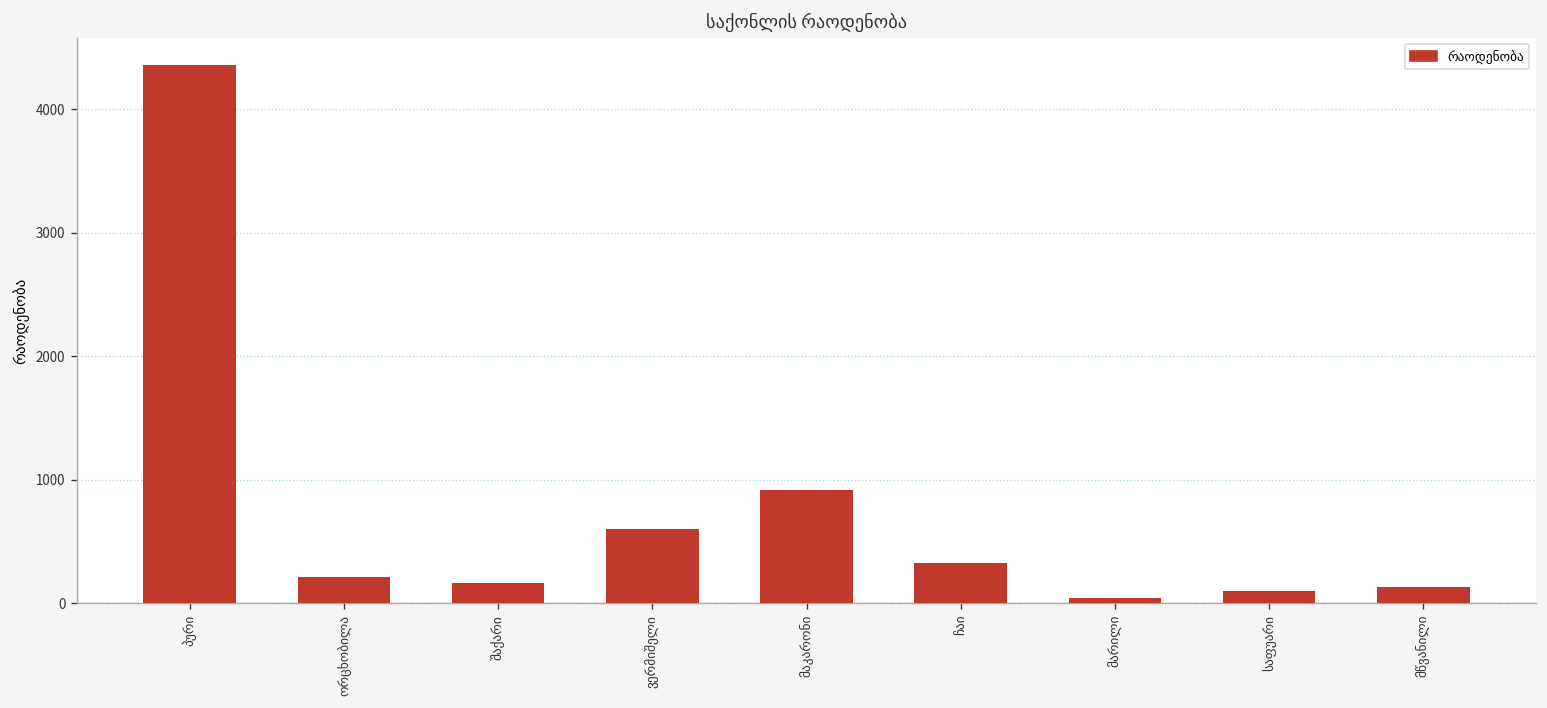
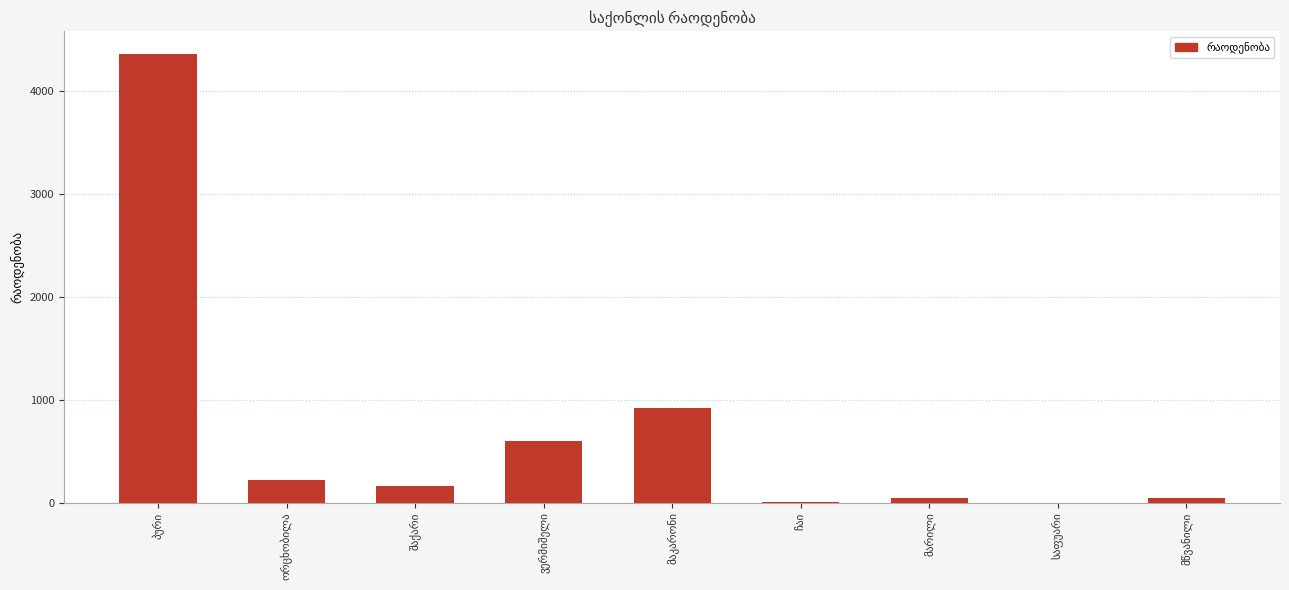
ჩაი: 320 -> 10
საფუარი: 100 -> 0
მწვანილი: 130 -> 50
